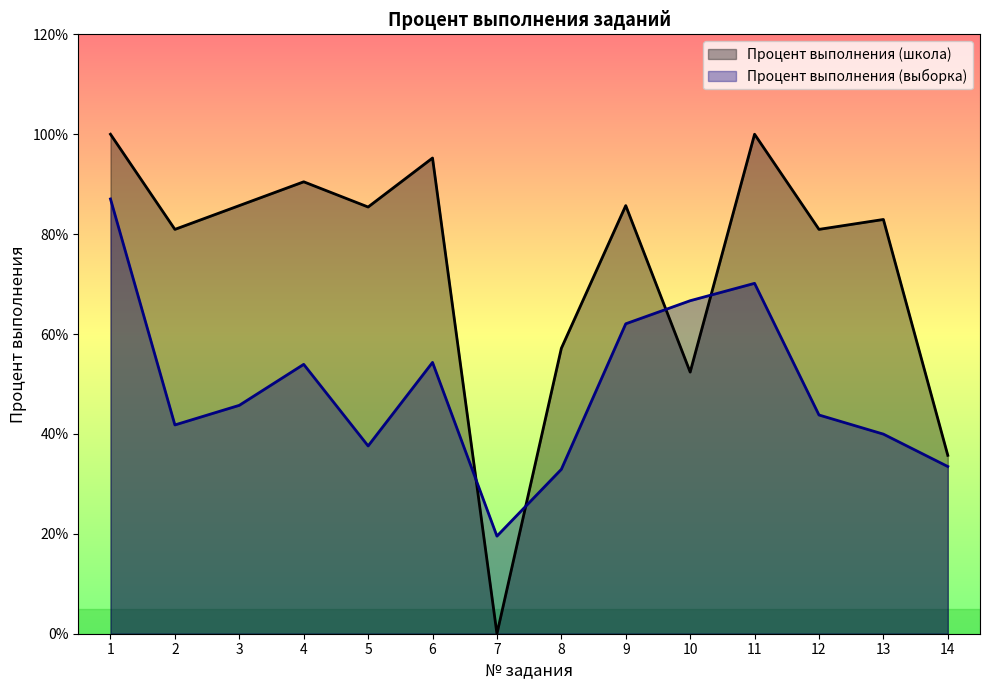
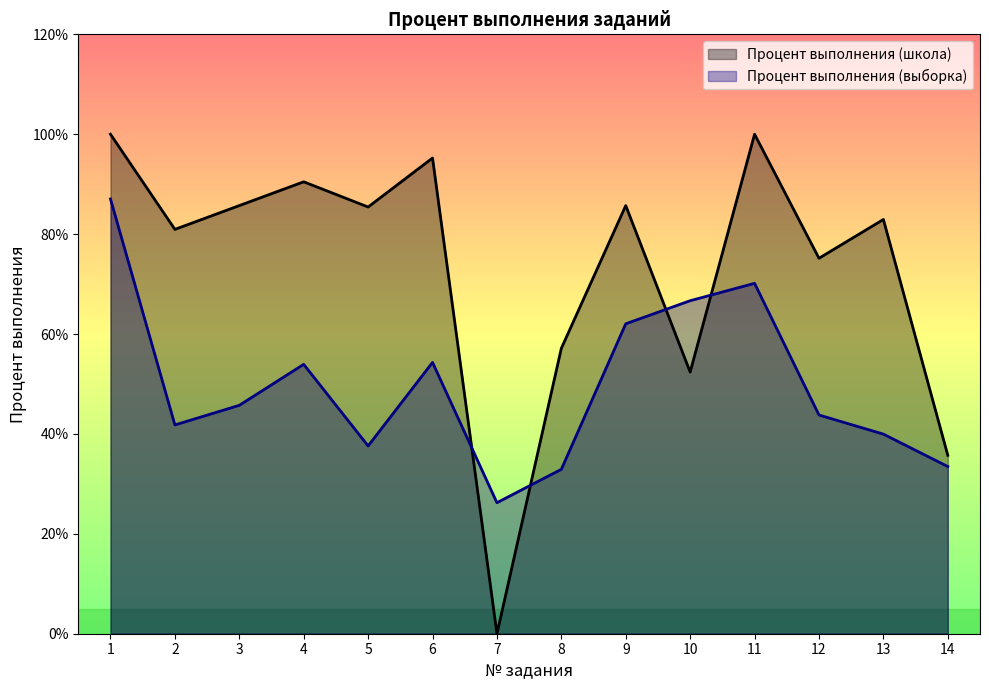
Процент выполнения (выборка), 7: 20% -> 26%
Процент выполнения (школа), 12: 81% -> 75%
